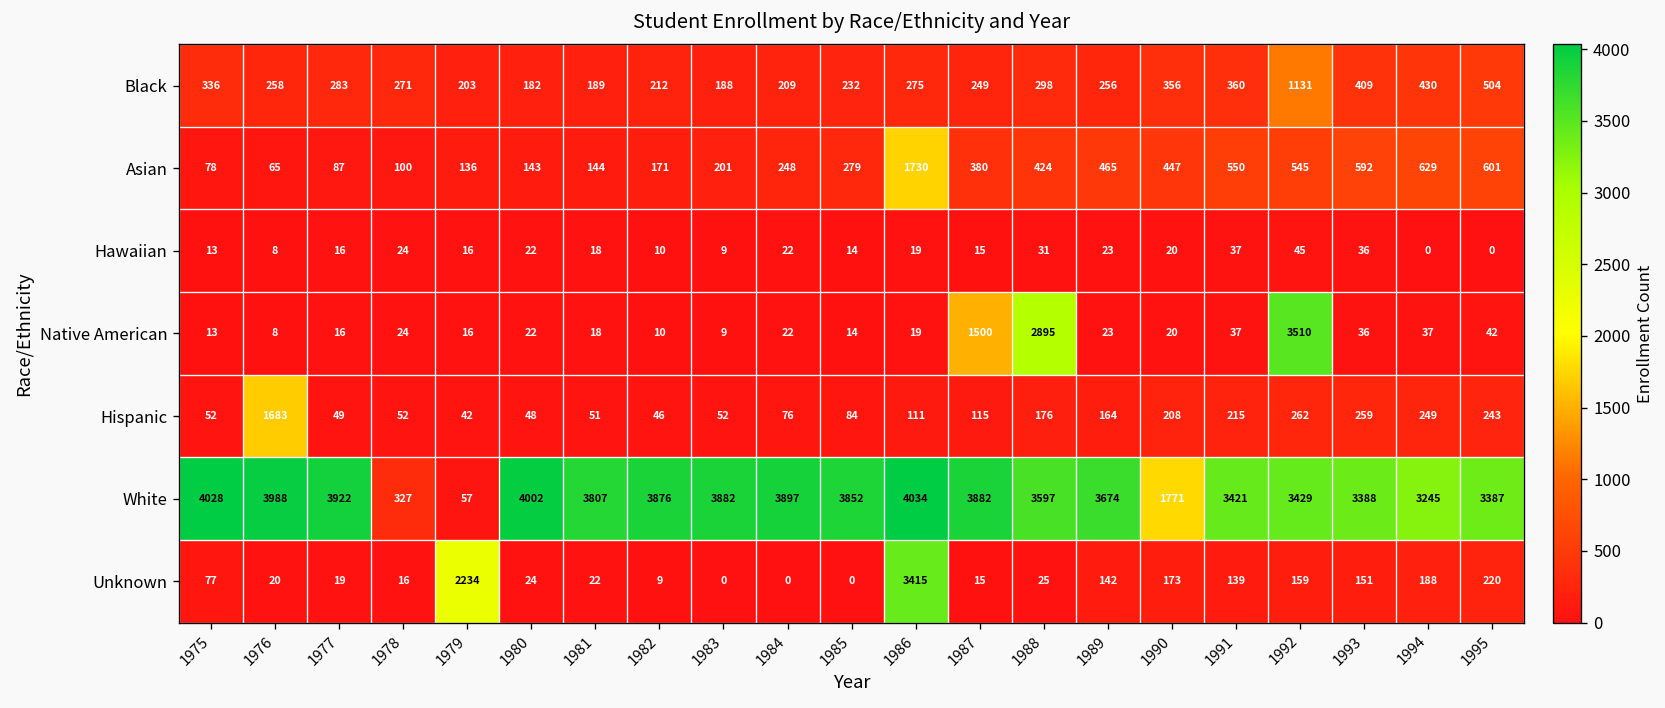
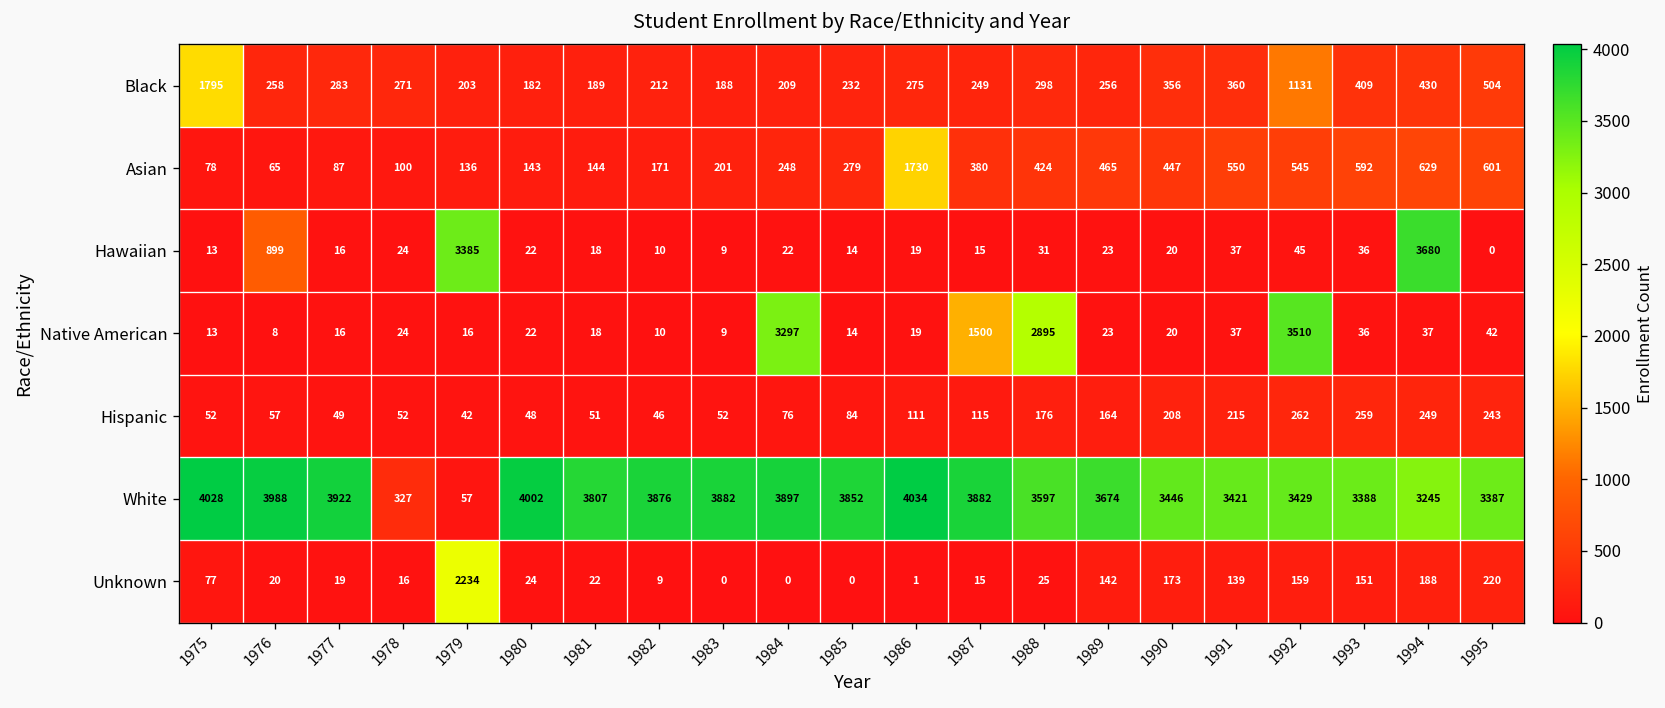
Black, 1975: 336 -> 1795
Hawaiian, 1976: 8 -> 899
Hawaiian, 1979: 16 -> 3385
Hawaiian, 1994: 0 -> 3680
Native American, 1984: 22 -> 3297
Hispanic, 1976: 1683 -> 57
White, 1990: 1771 -> 3446
Unknown, 1986: 3415 -> 1
